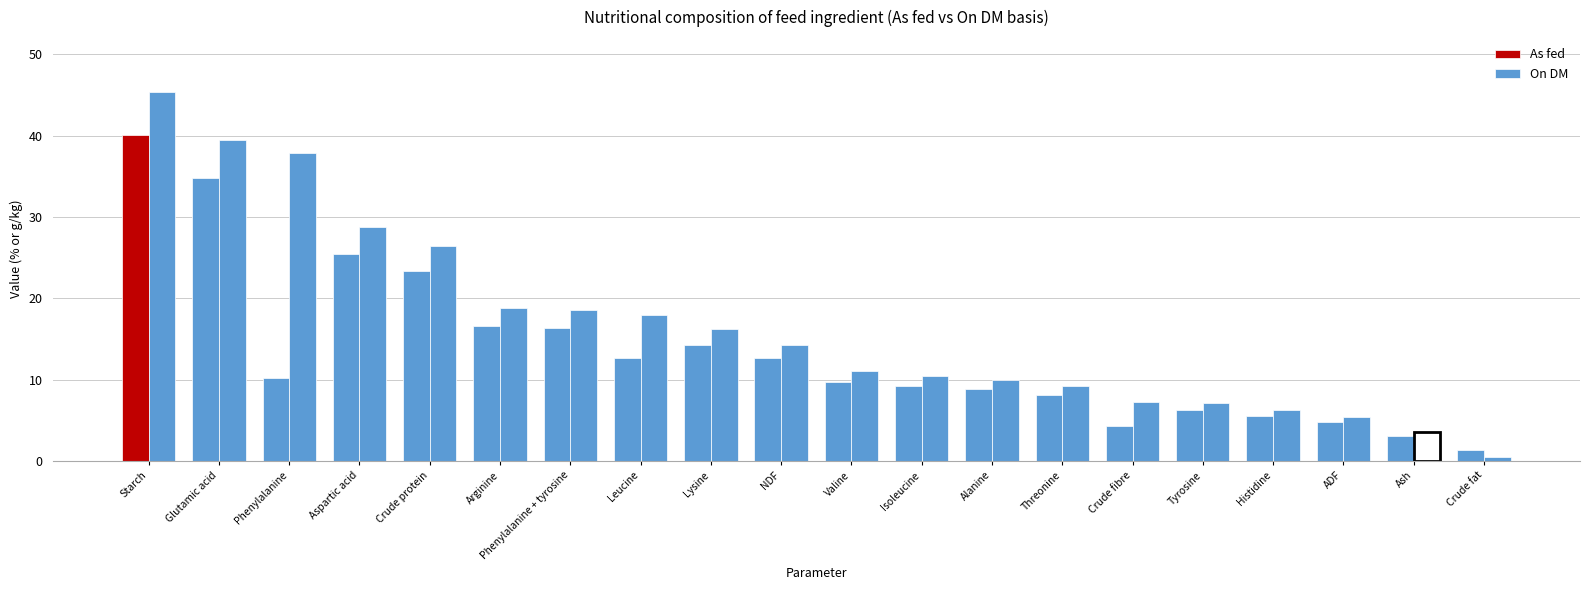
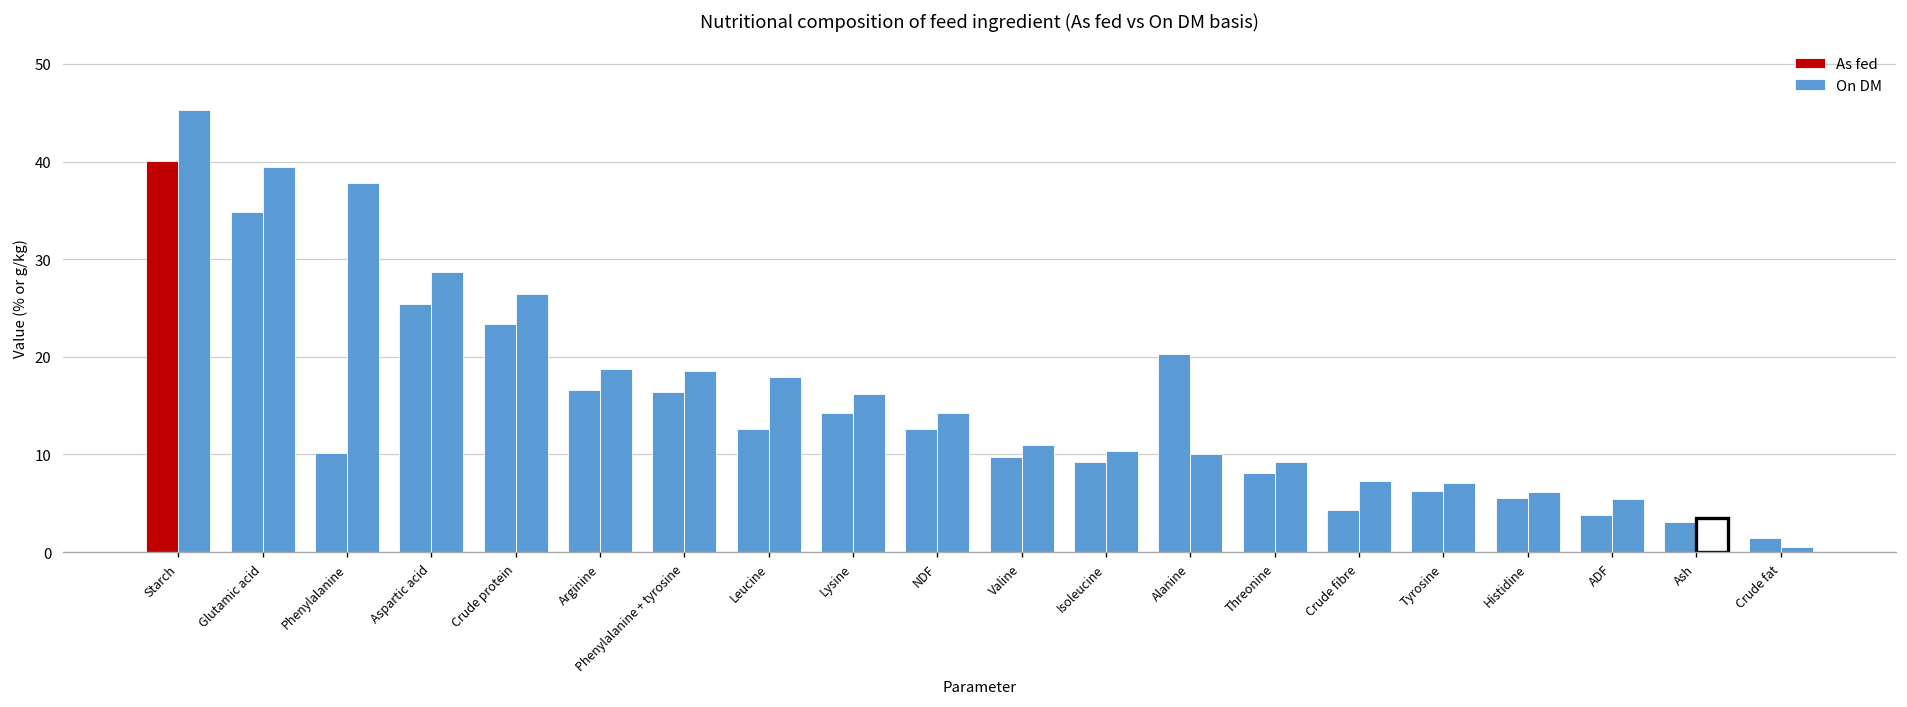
As fed, Alanine: 9 -> 20
As fed, ADF: 5 -> 4
